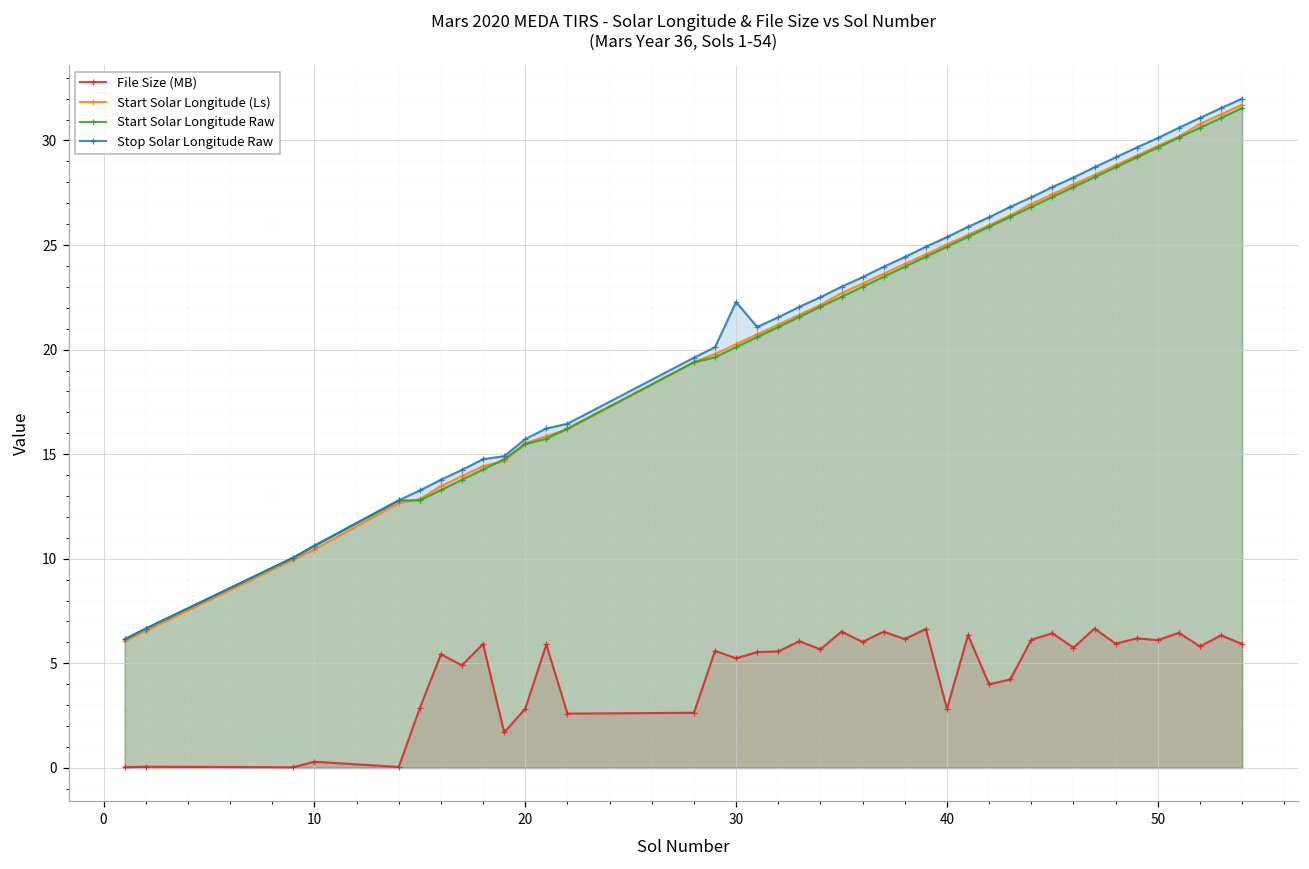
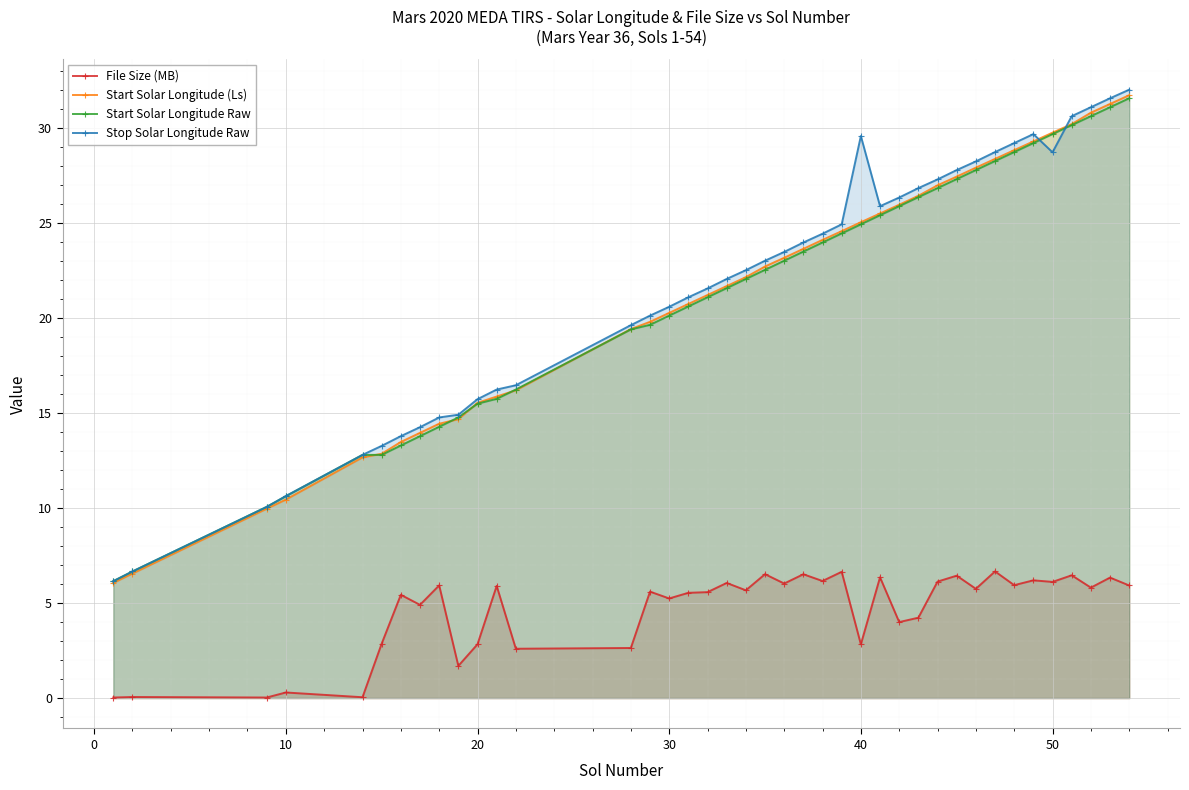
Stop Solar Longitude Raw, 30: 22.3 -> 20.6
Stop Solar Longitude Raw, 40: 25.4 -> 29.6
Stop Solar Longitude Raw, 50: 30.1 -> 28.7
